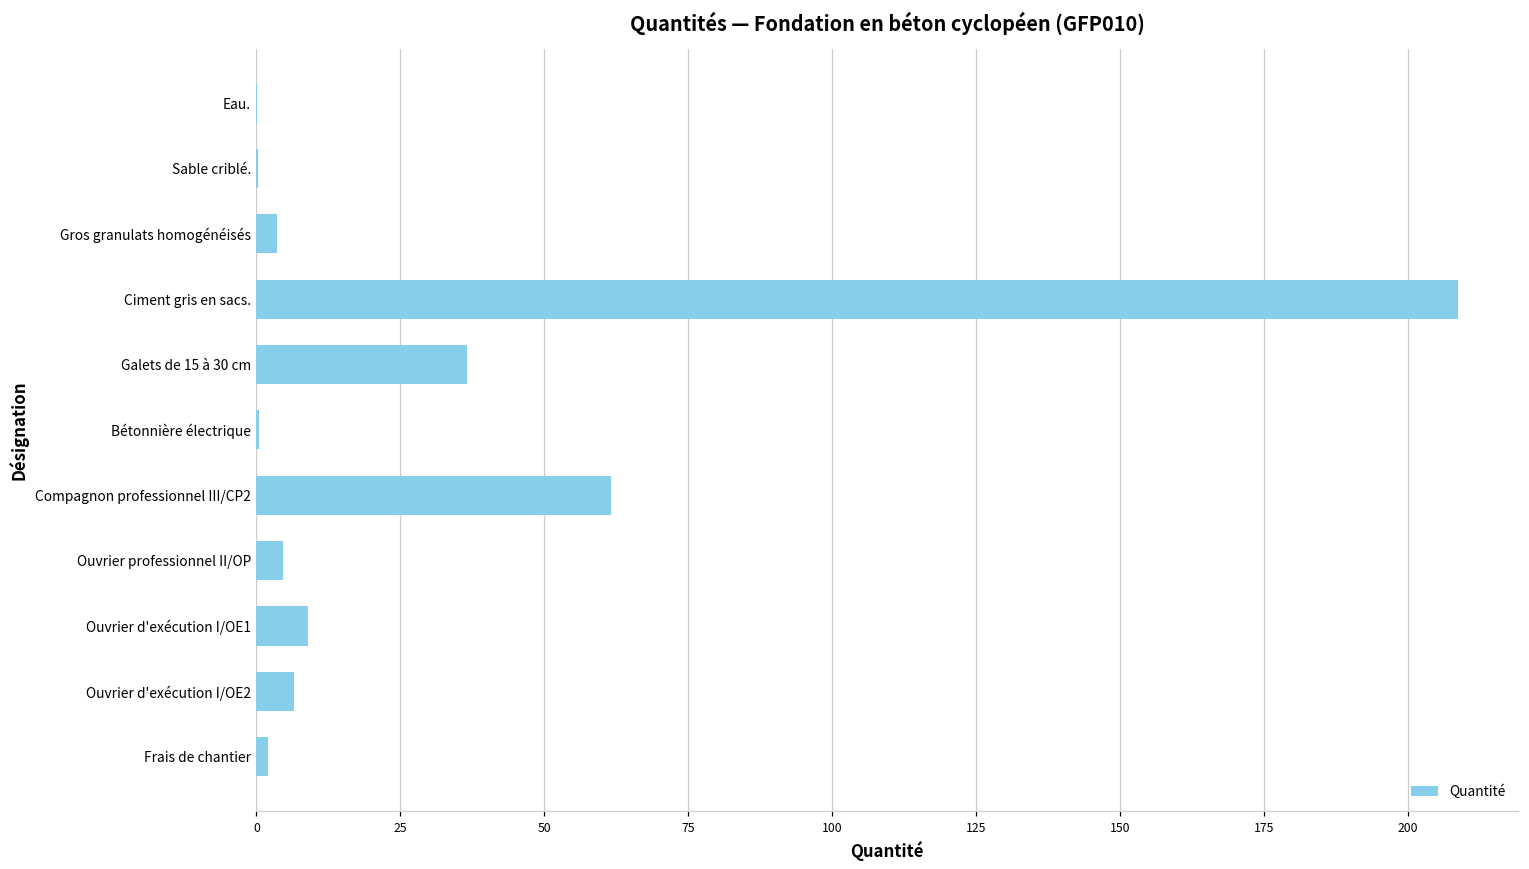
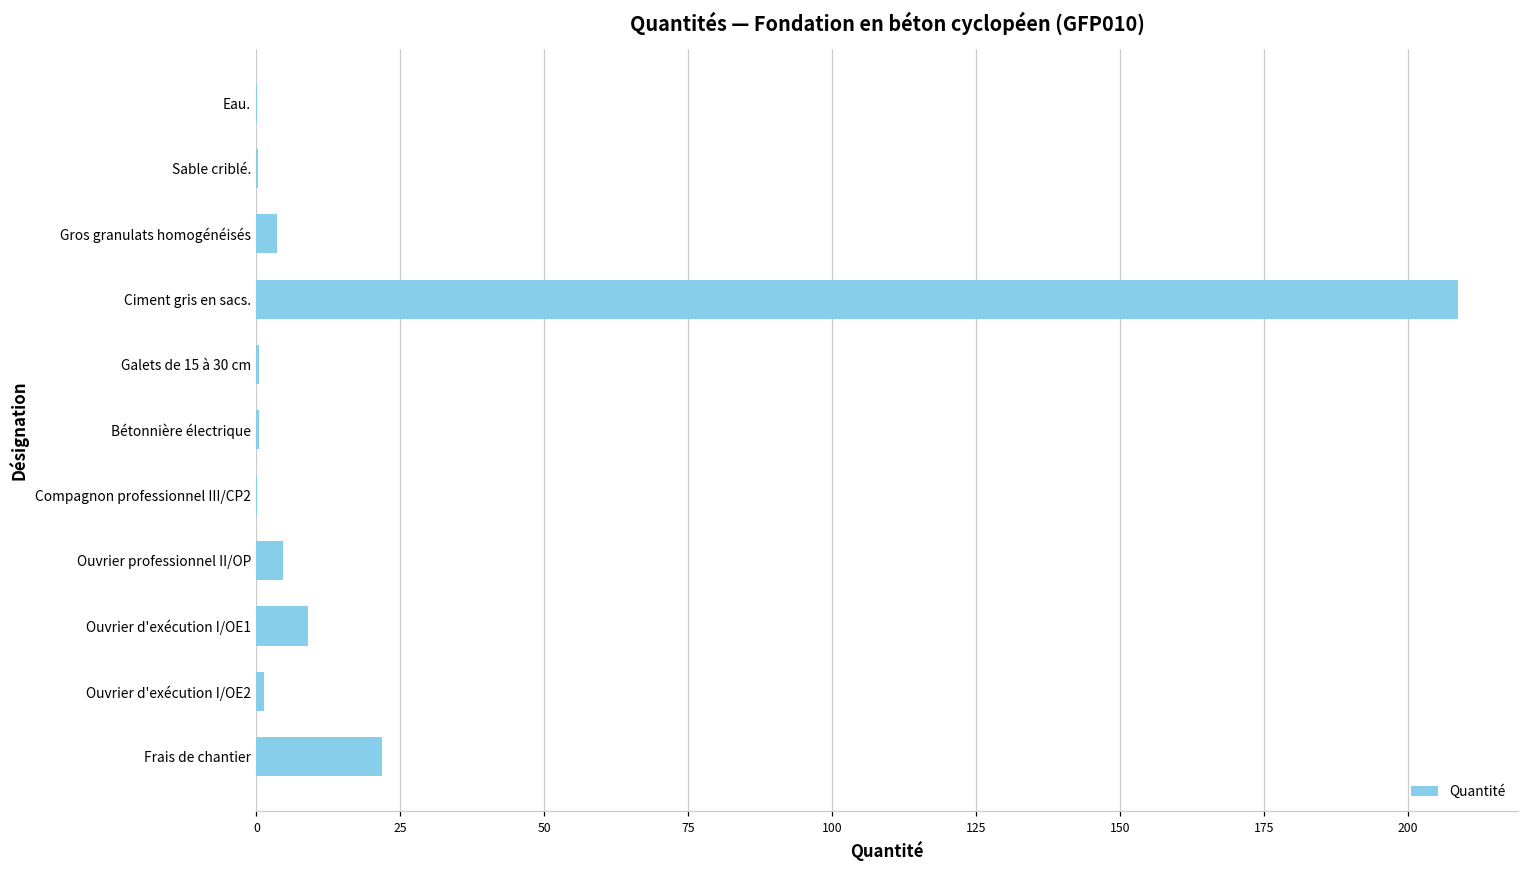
Galets de 15 à 30 cm: 37 -> 0
Compagnon professionnel III/CP2: 62 -> 0
Ouvrier d'exécution I/OE2: 6 -> 1
Frais de chantier: 2 -> 22
